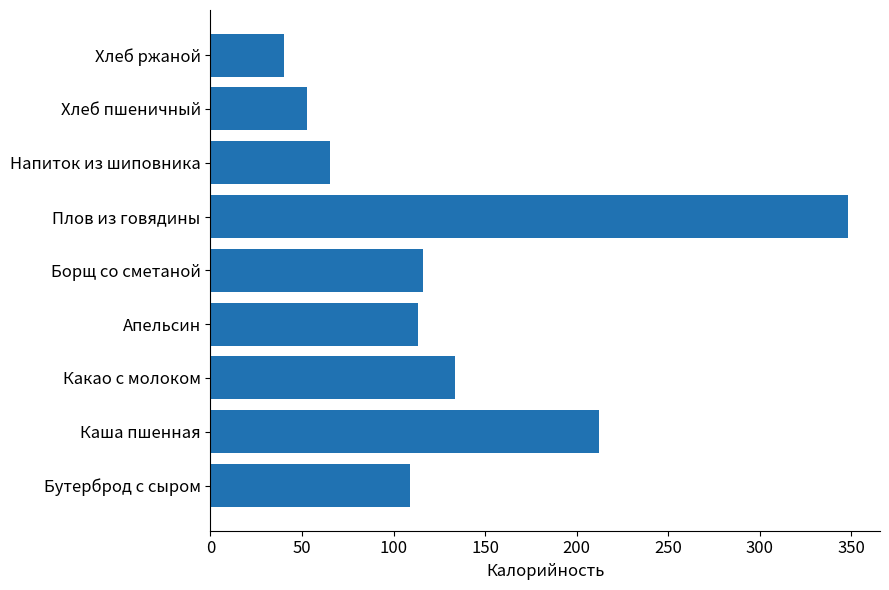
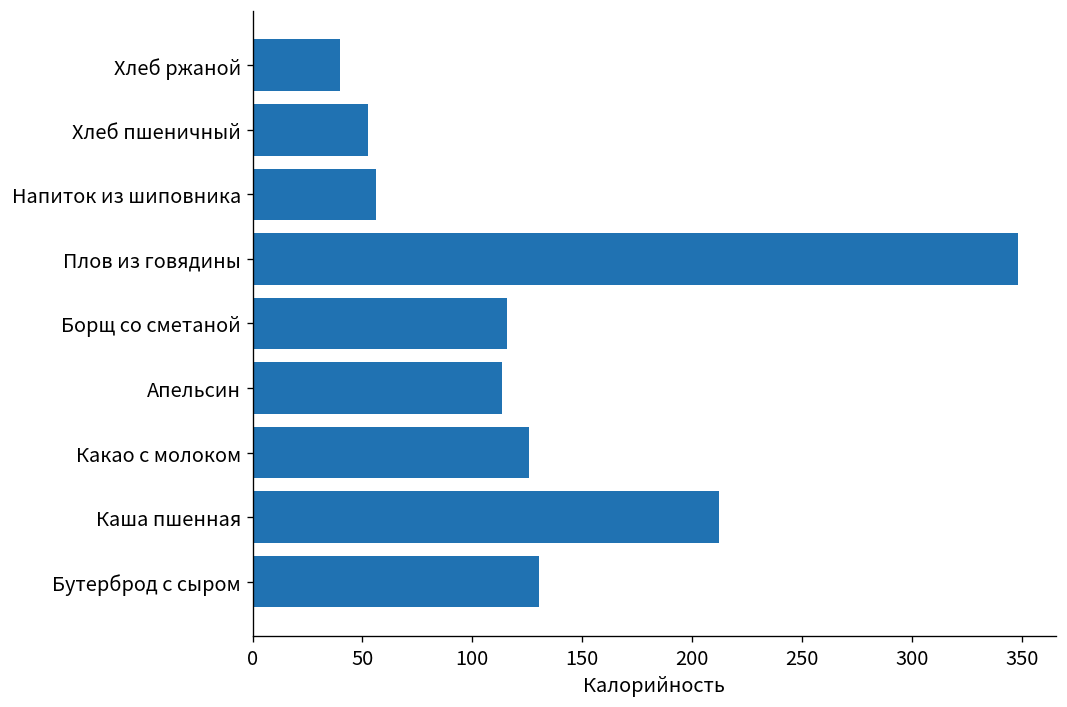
Напиток из шиповника: 65 -> 56
Какао с молоком: 133 -> 126
Бутерброд с сыром: 109 -> 130
